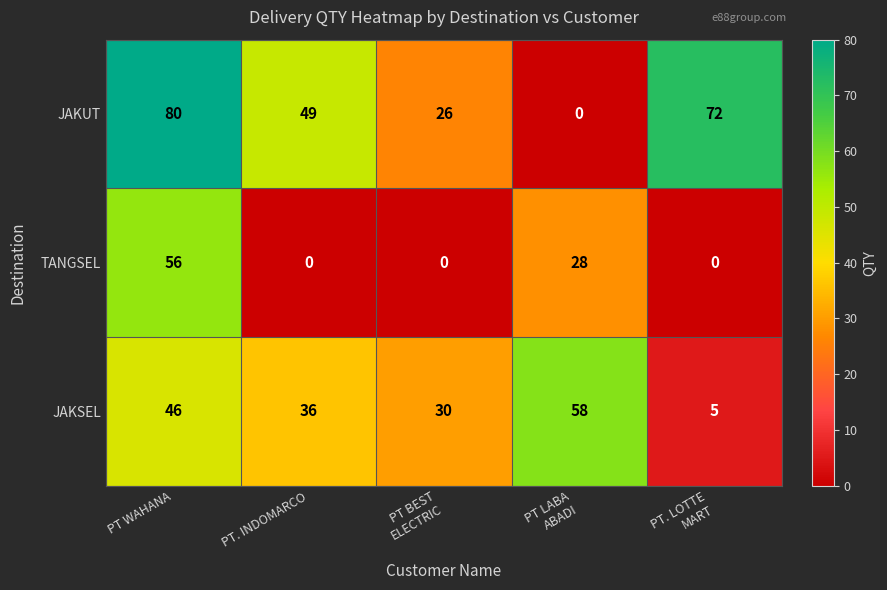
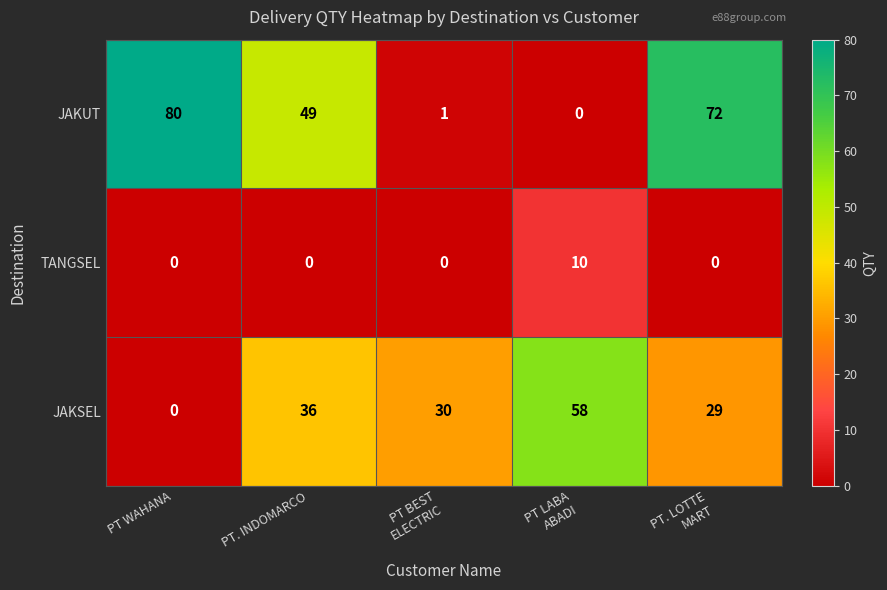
JAKUT, PT BEST ELECTRIC: 26 -> 1
TANGSEL, PT WAHANA: 56 -> 0
TANGSEL, PT LABA ABADI: 28 -> 10
JAKSEL, PT WAHANA: 46 -> 0
JAKSEL, PT. LOTTE MART: 5 -> 29
